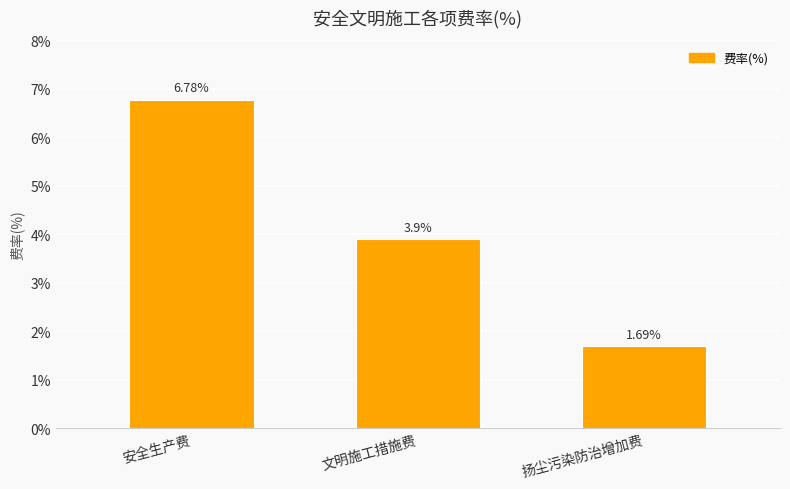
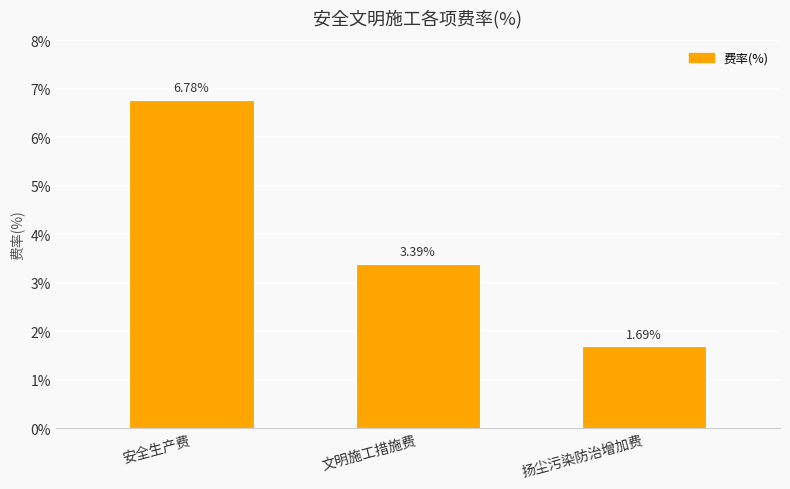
文明施工措施费: 3.9% -> 3.39%
